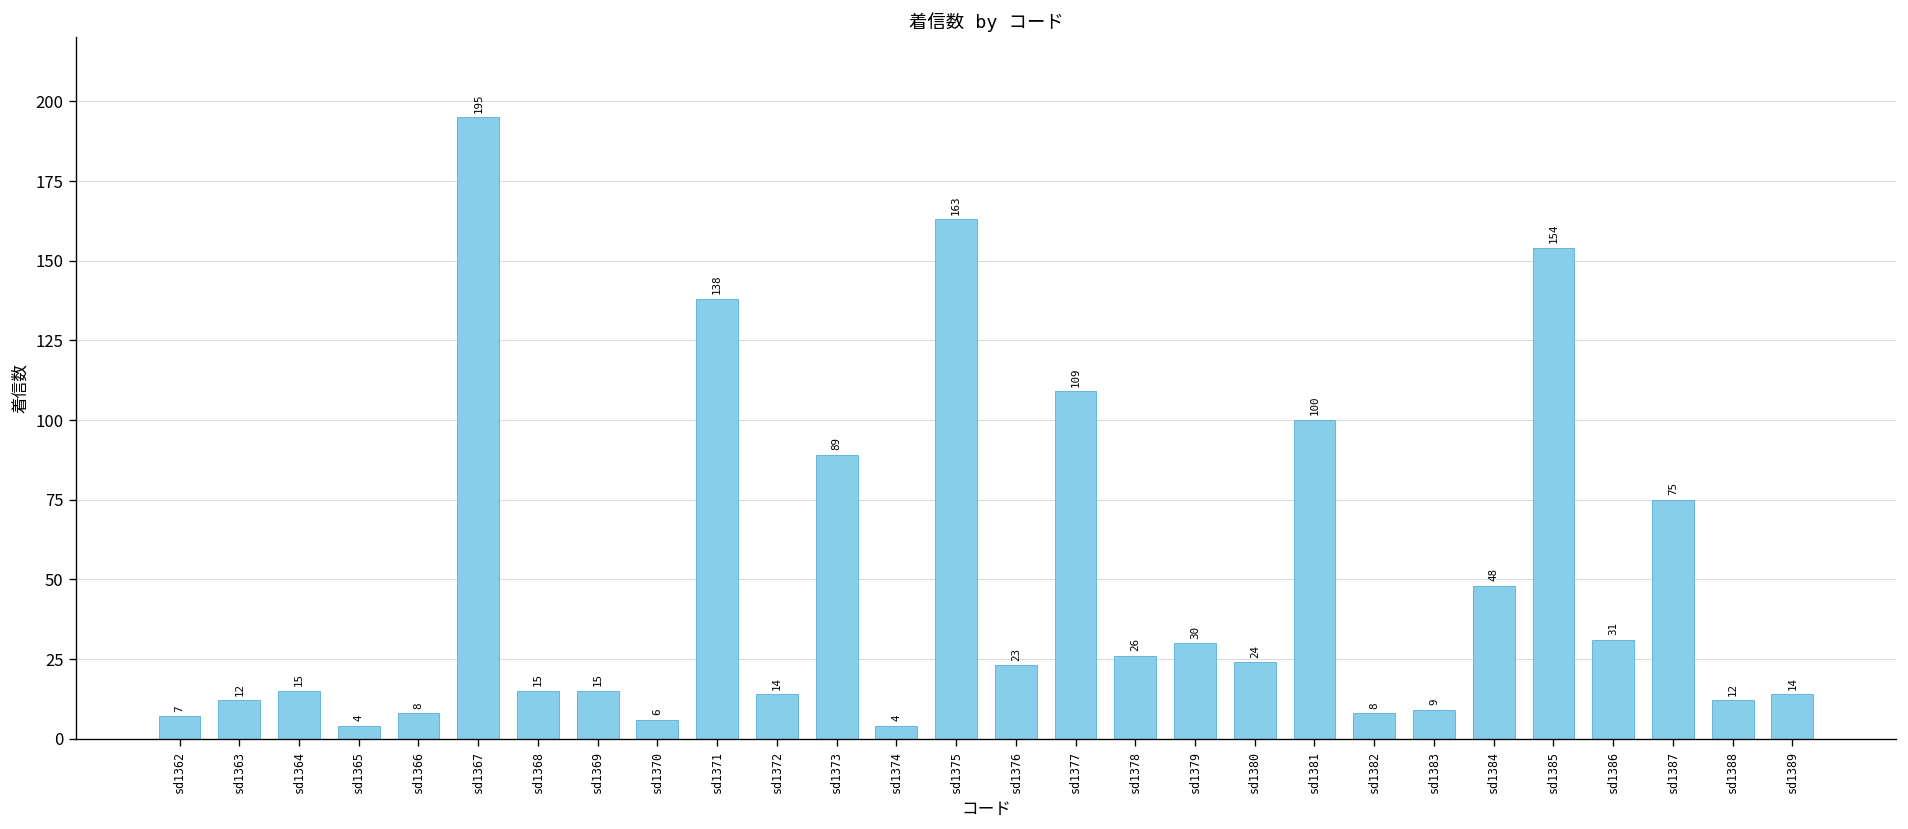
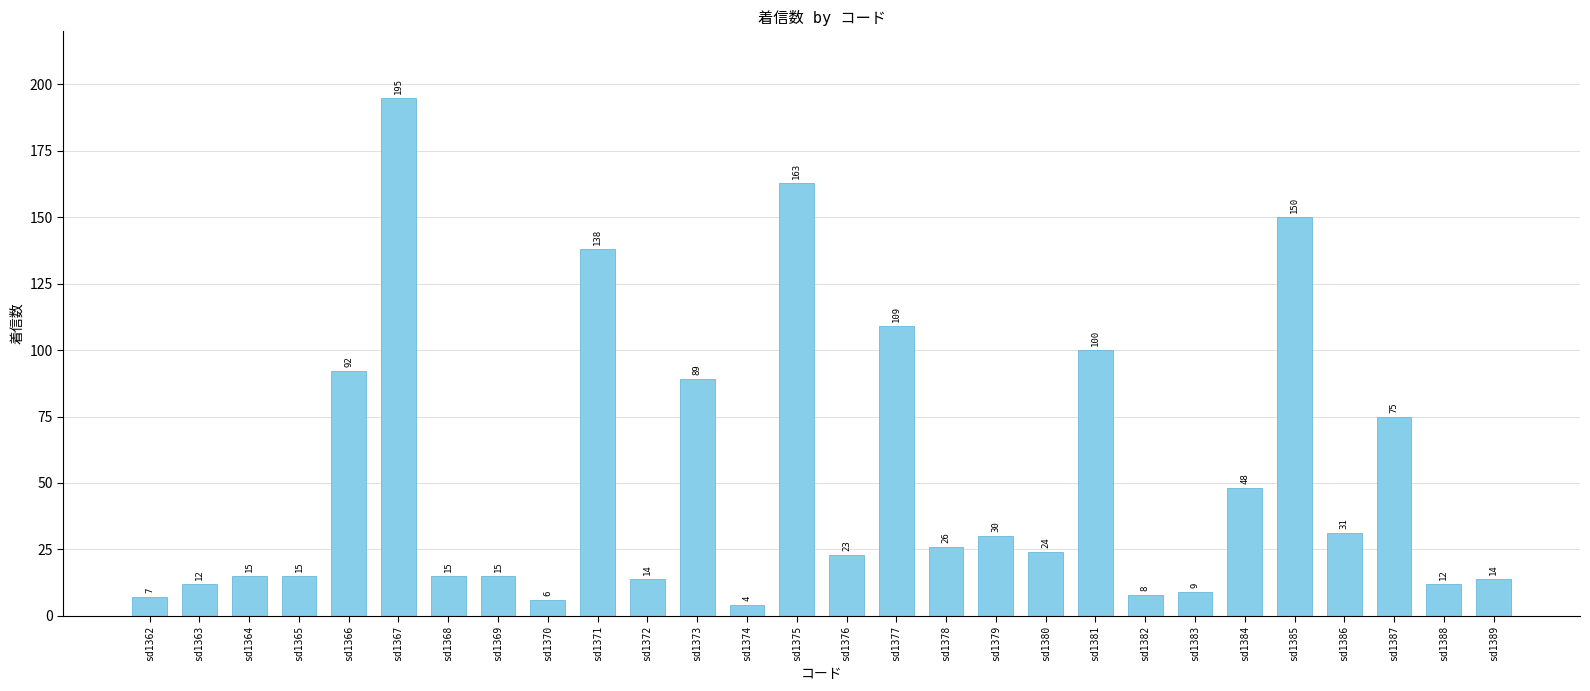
sd1365: 4 -> 15
sd1366: 8 -> 92
sd1385: 154 -> 150
